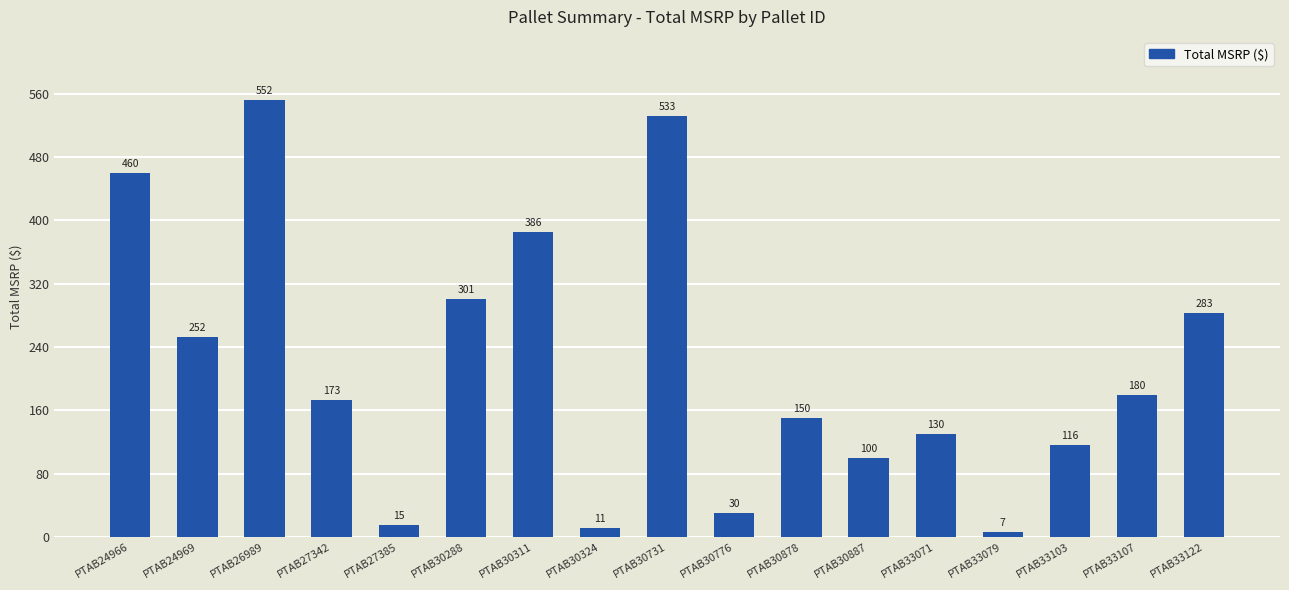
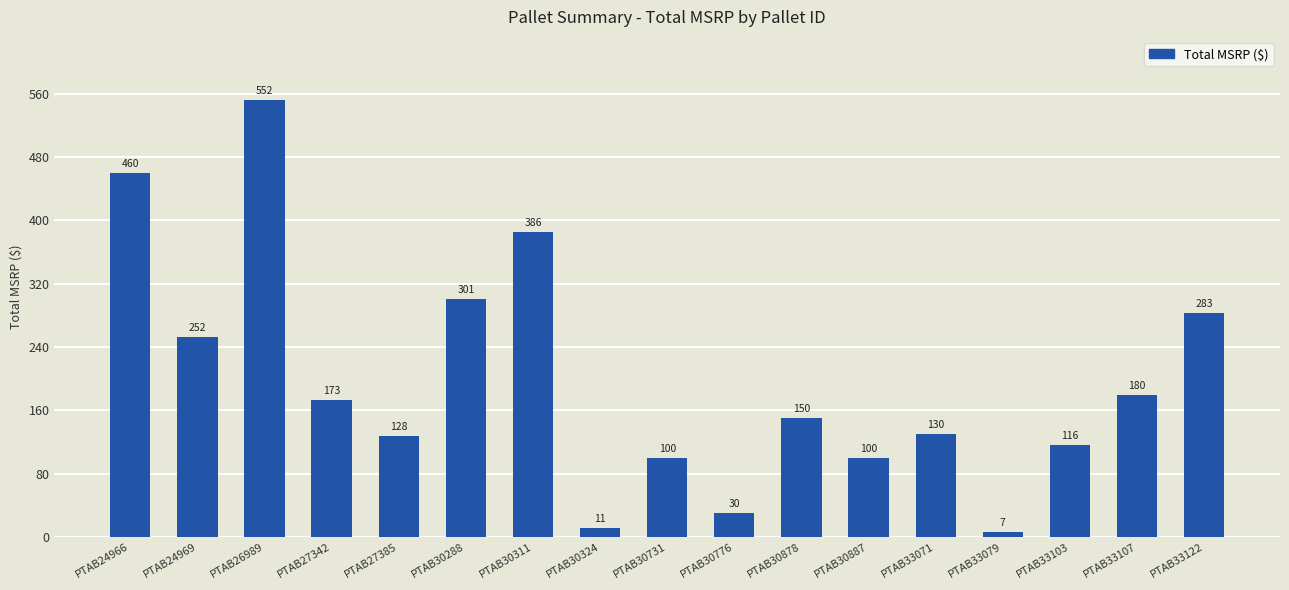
PTAB27385: 15 -> 128
PTAB30731: 533 -> 100
